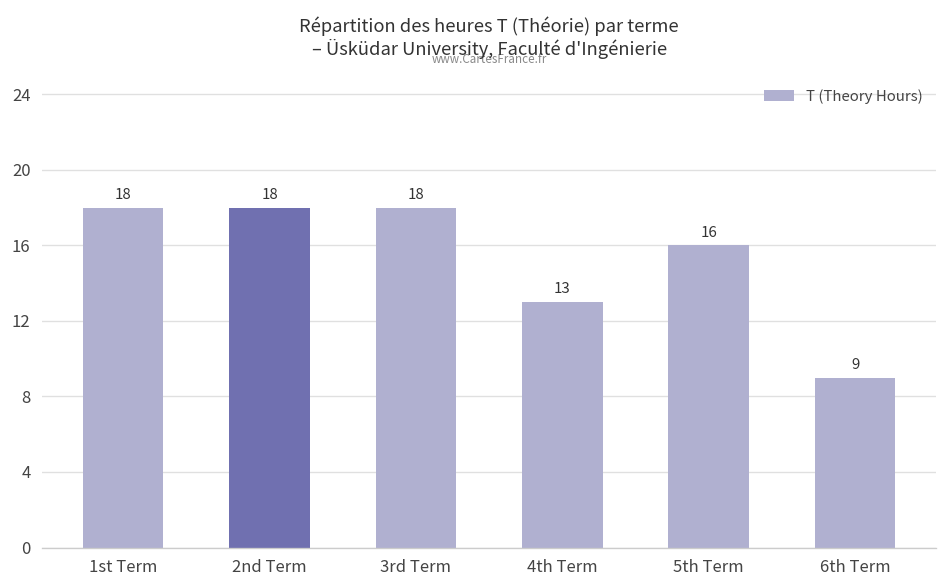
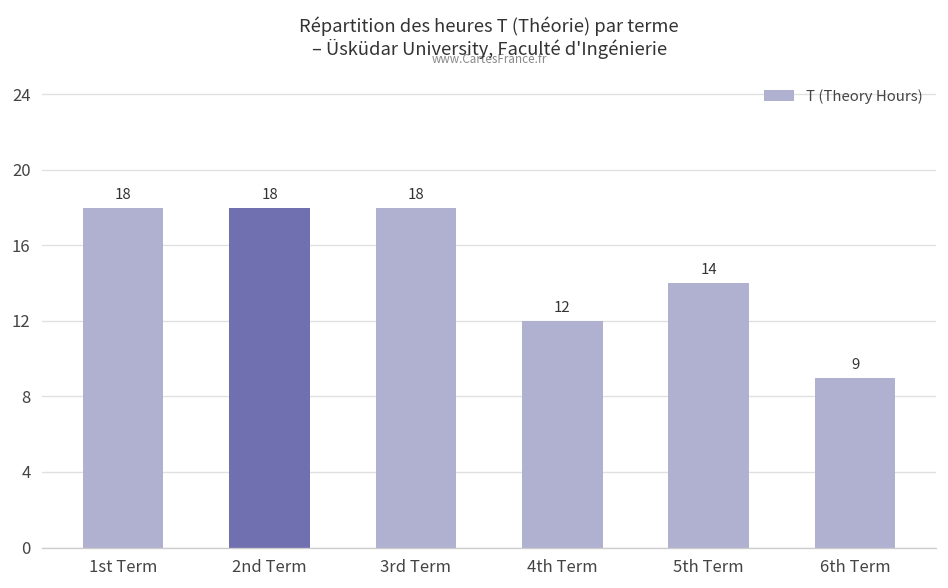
4th Term: 13 -> 12
5th Term: 16 -> 14
